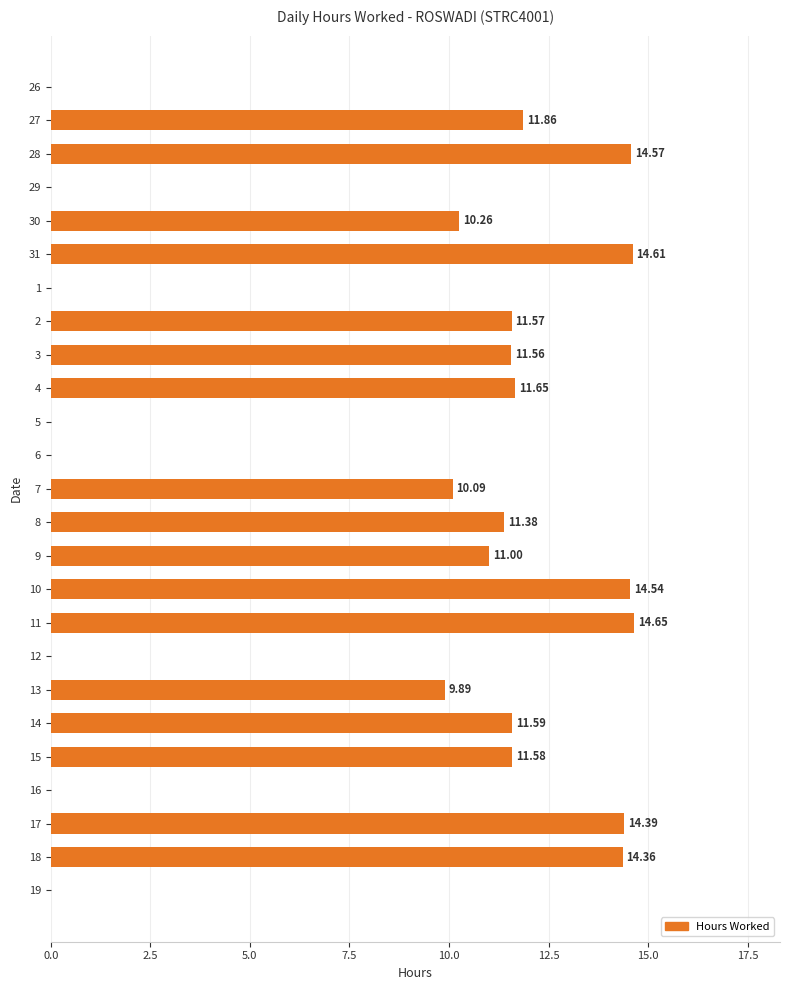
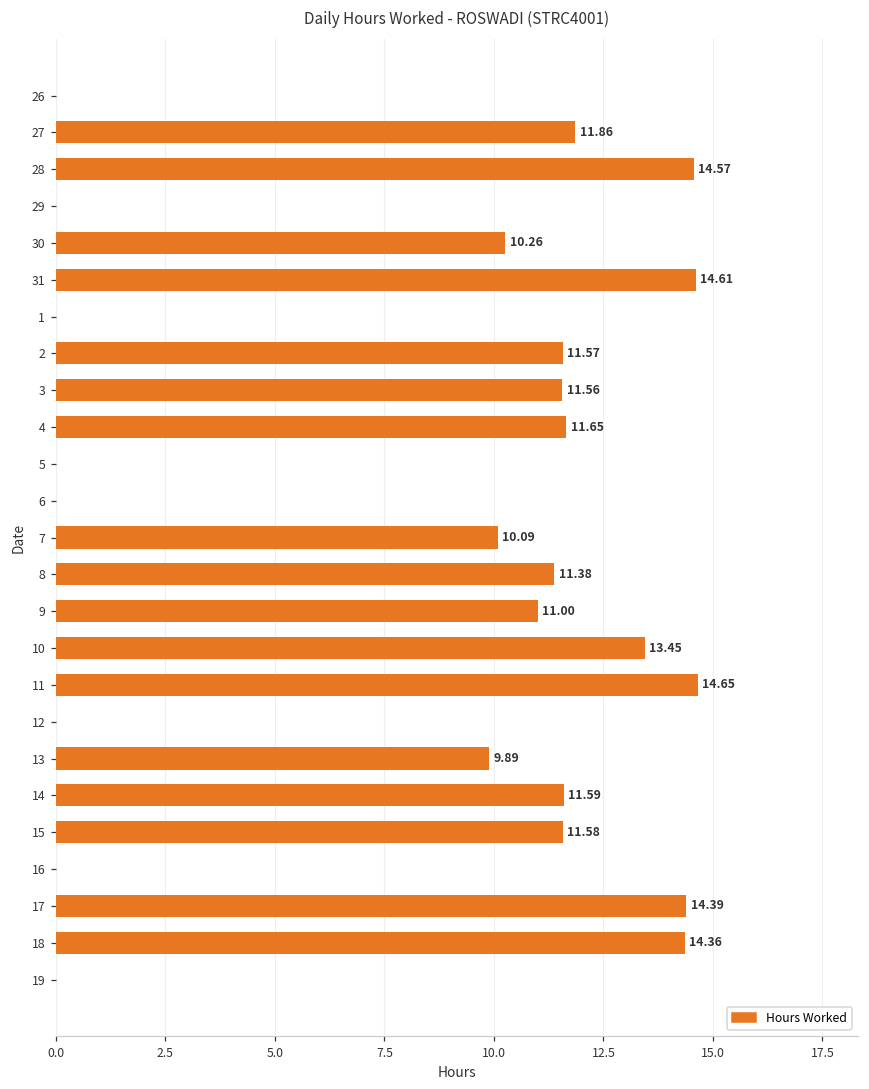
10: 14.54 -> 13.45
